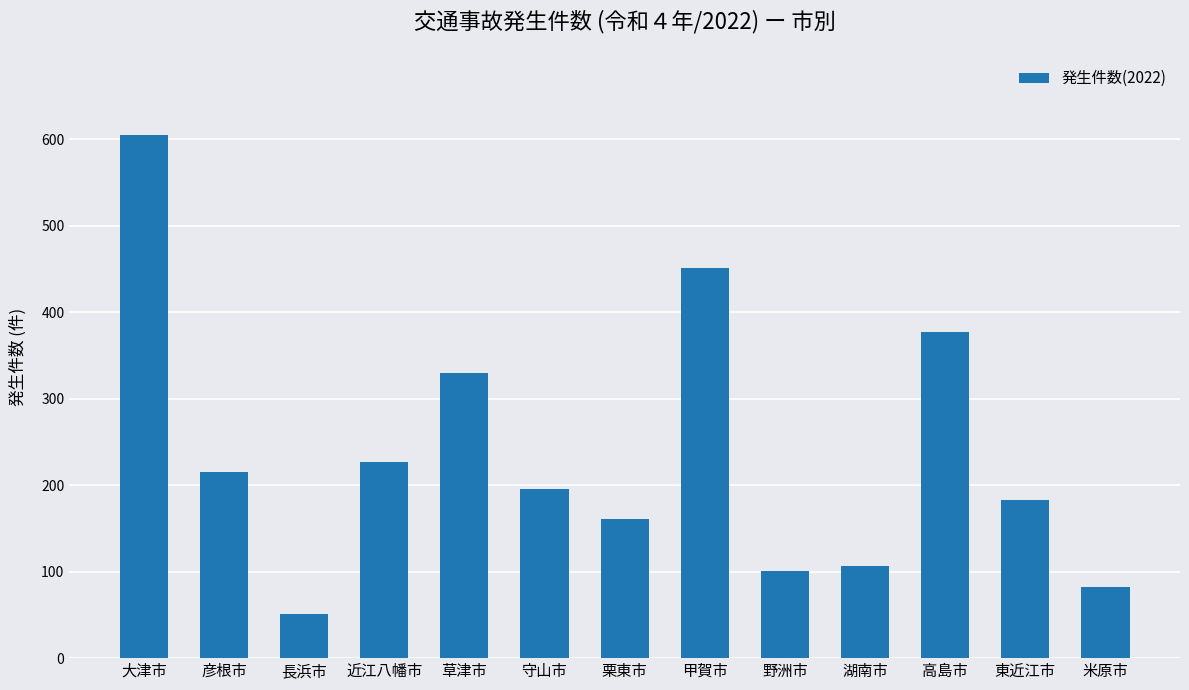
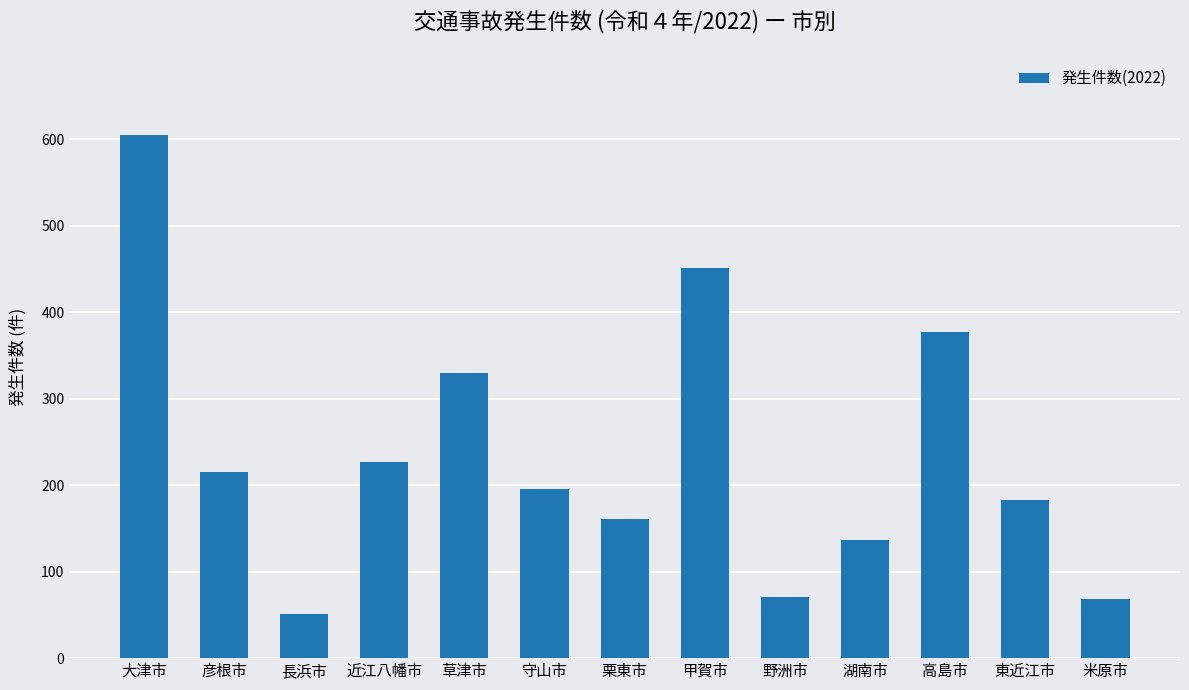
野洲市: 100 -> 70
湖南市: 110 -> 140
米原市: 80 -> 70
